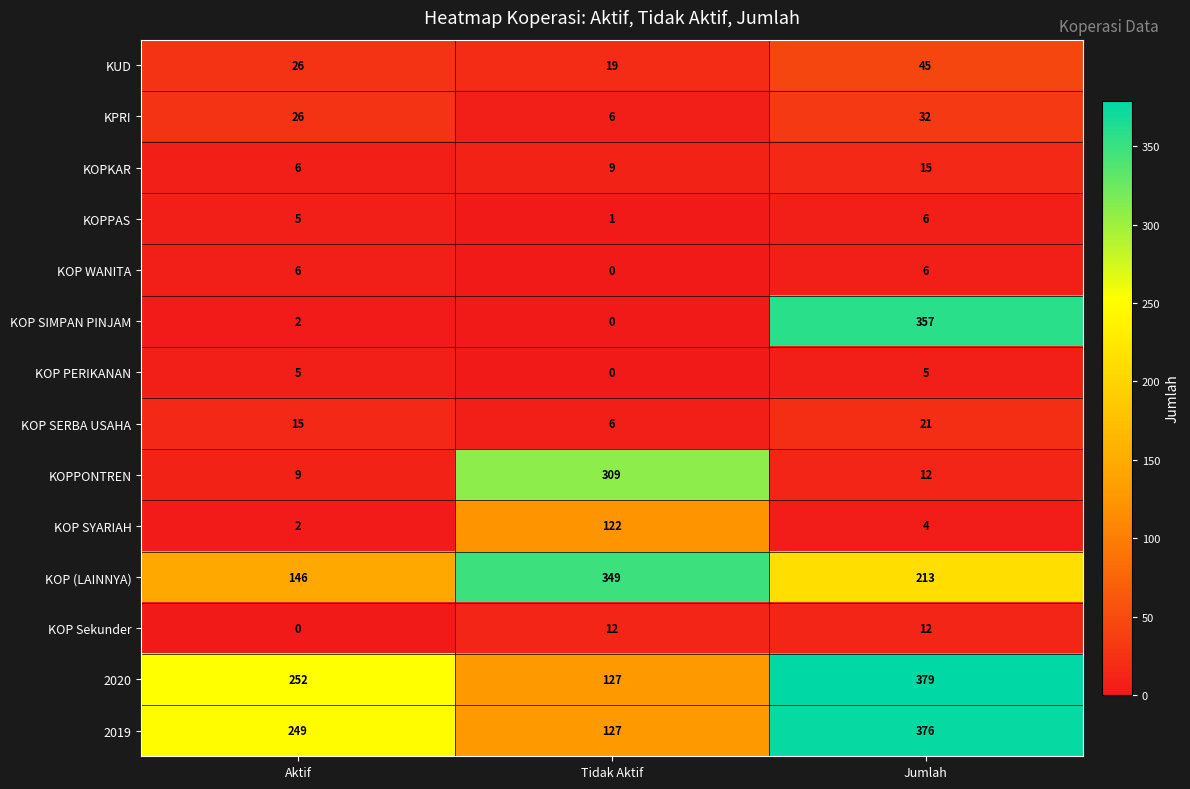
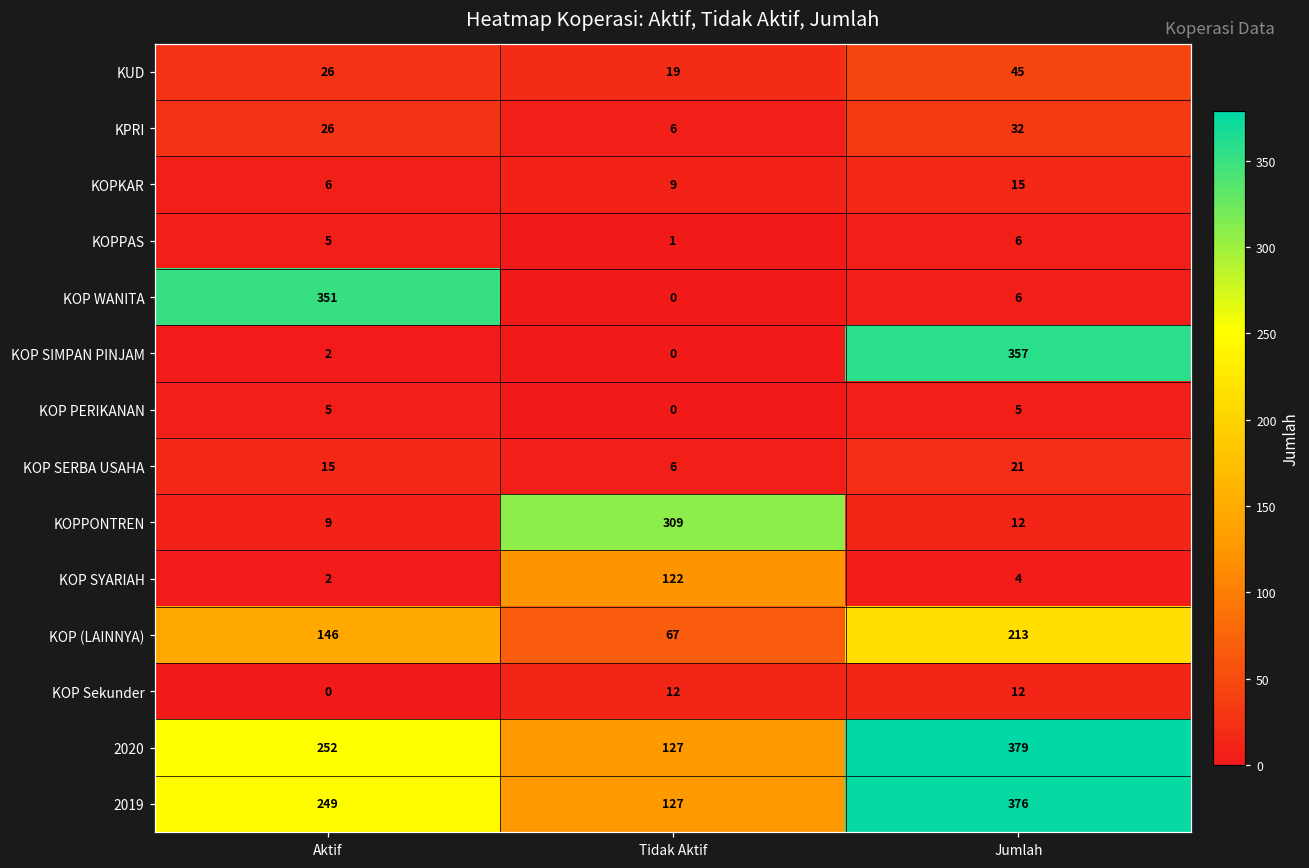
KOP WANITA, Aktif: 6 -> 351
KOP (LAINNYA), Tidak Aktif: 349 -> 67
